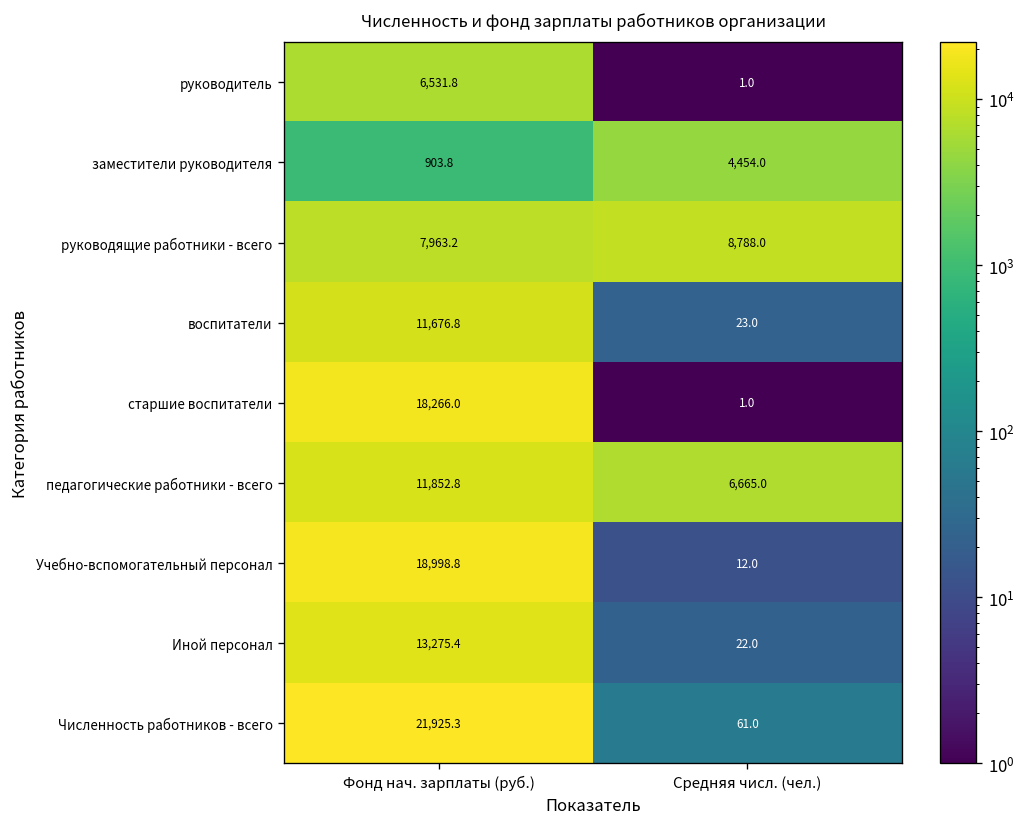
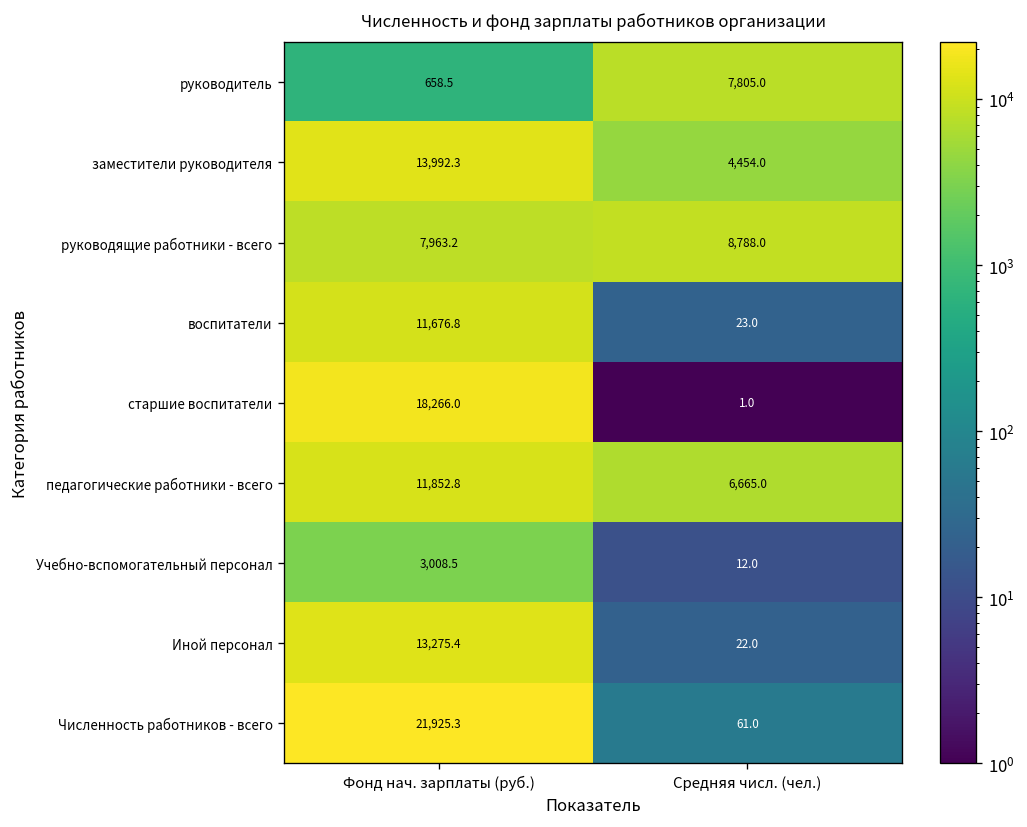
руководитель, Фонд нач. зарплаты (руб.): 6,531.8 -> 658.5
руководитель, Средняя числ. (чел.): 1.0 -> 7,805.0
заместители руководителя, Фонд нач. зарплаты (руб.): 903.8 -> 13,992.3
Учебно-вспомогательный персонал, Фонд нач. зарплаты (руб.): 18,998.8 -> 3,008.5
